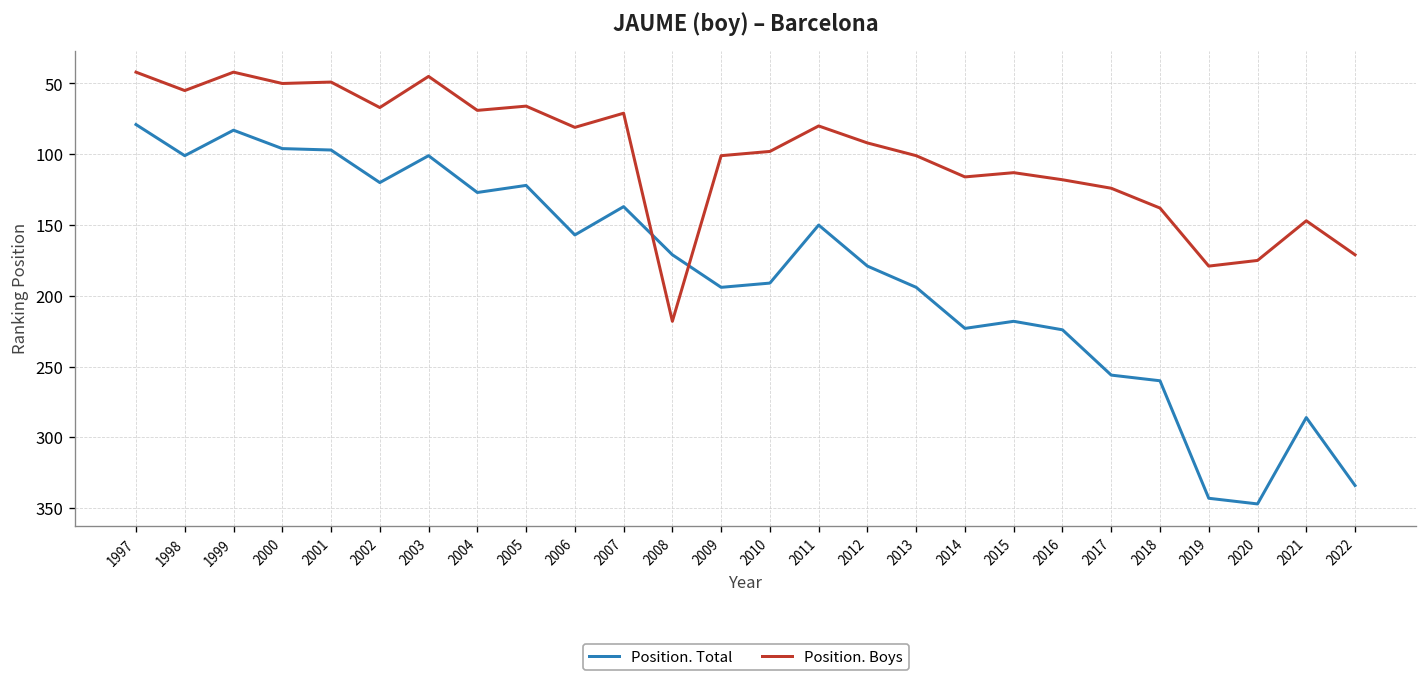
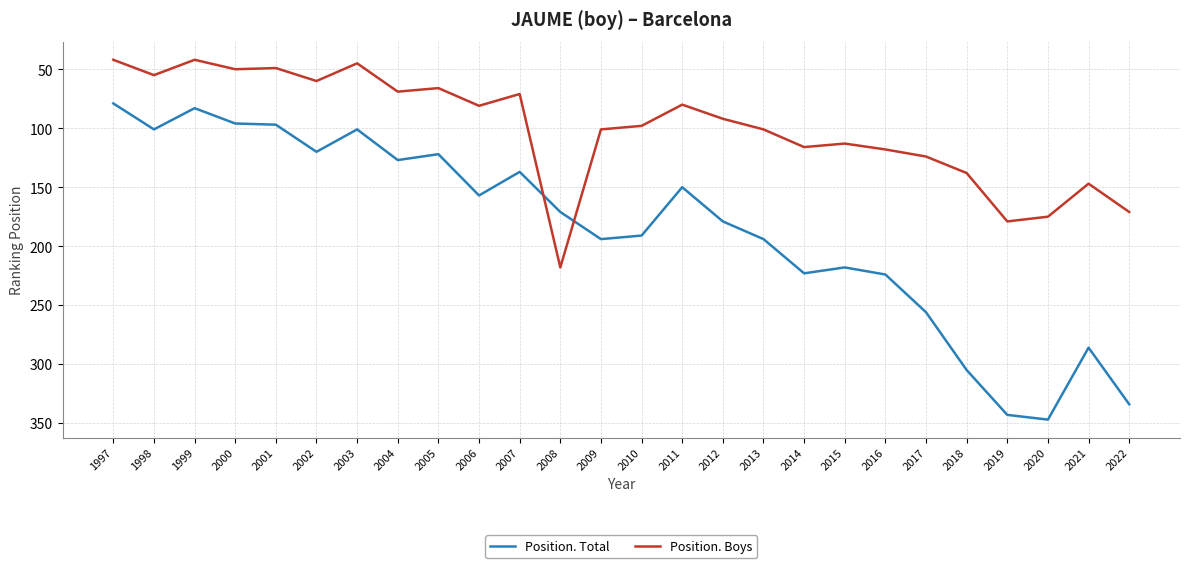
Position. Boys, 2002: 67 -> 60
Position. Total, 2018: 260 -> 305
